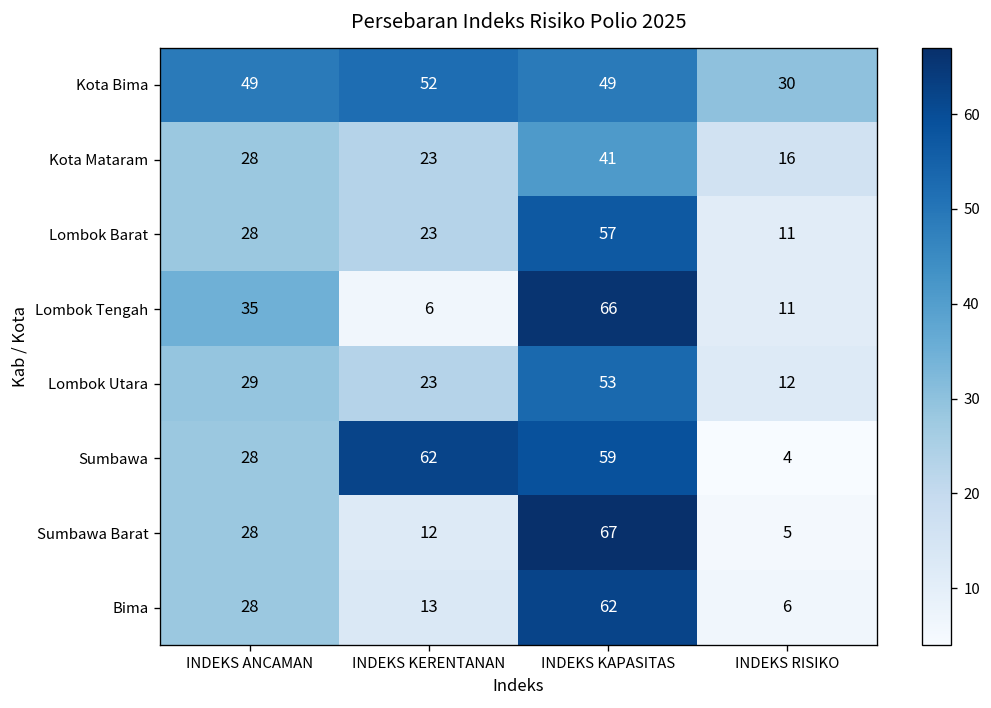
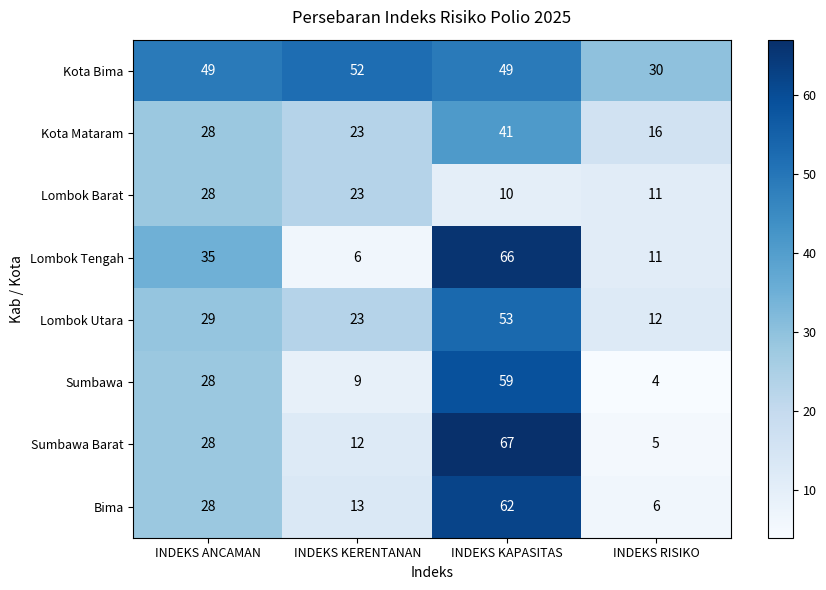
Lombok Barat, INDEKS KAPASITAS: 57 -> 10
Sumbawa, INDEKS KERENTANAN: 62 -> 9
